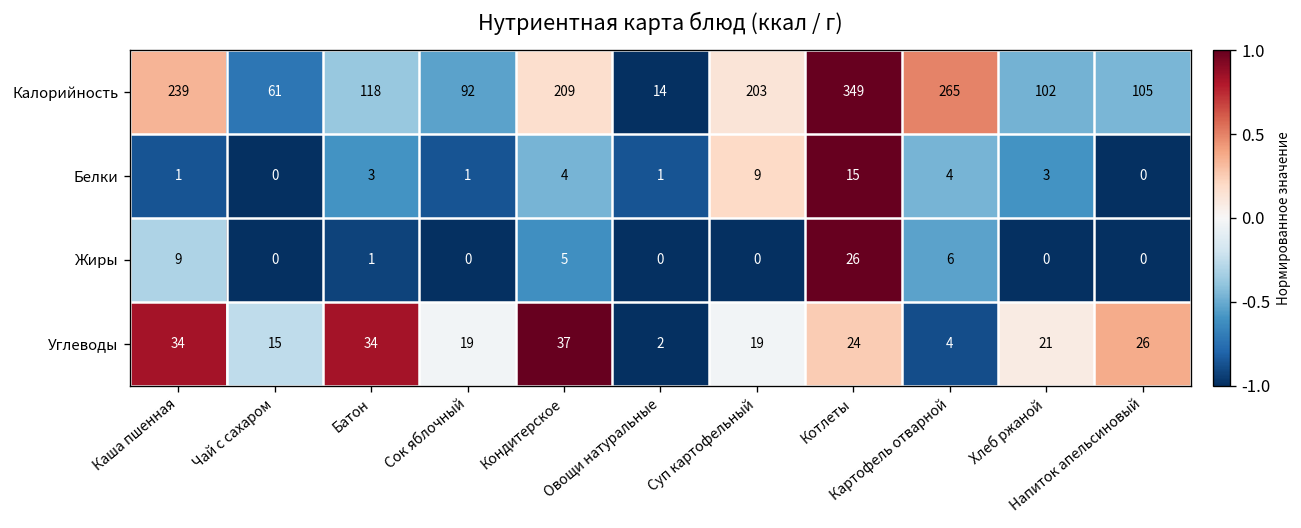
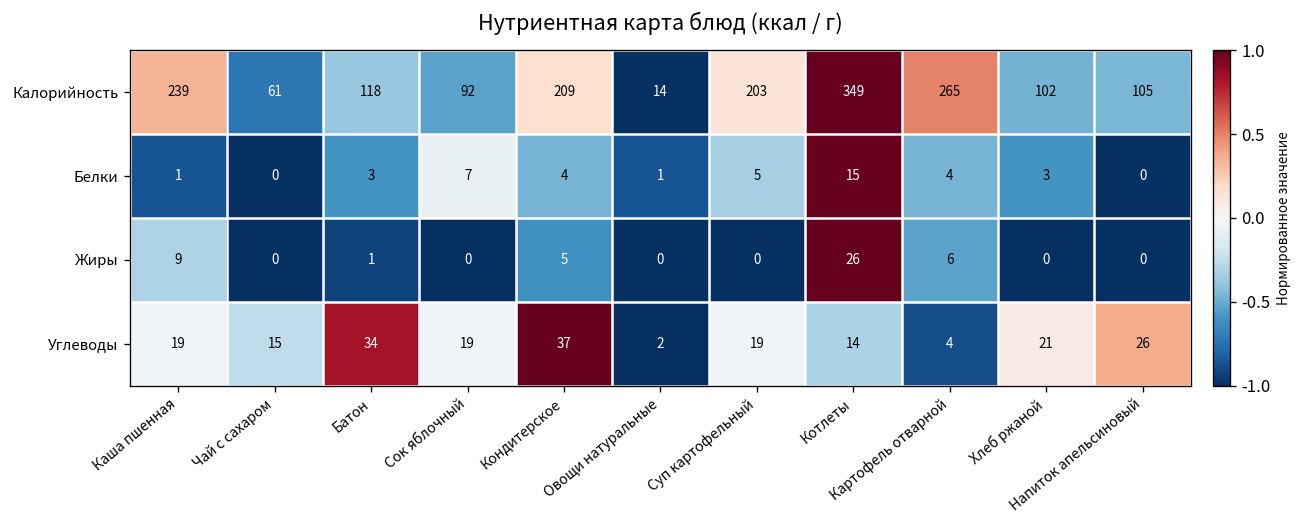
Белки, Сок яблочный: 1 -> 7
Белки, Суп картофельный: 9 -> 5
Углеводы, Каша пшенная: 34 -> 19
Углеводы, Котлеты: 24 -> 14
